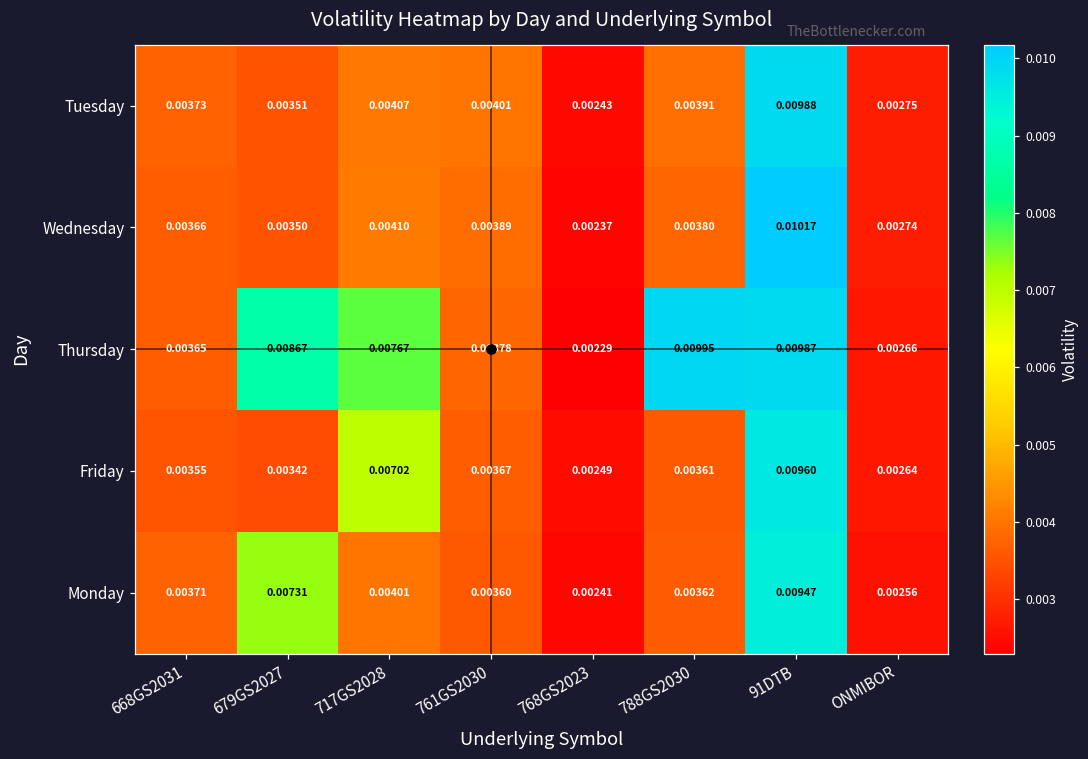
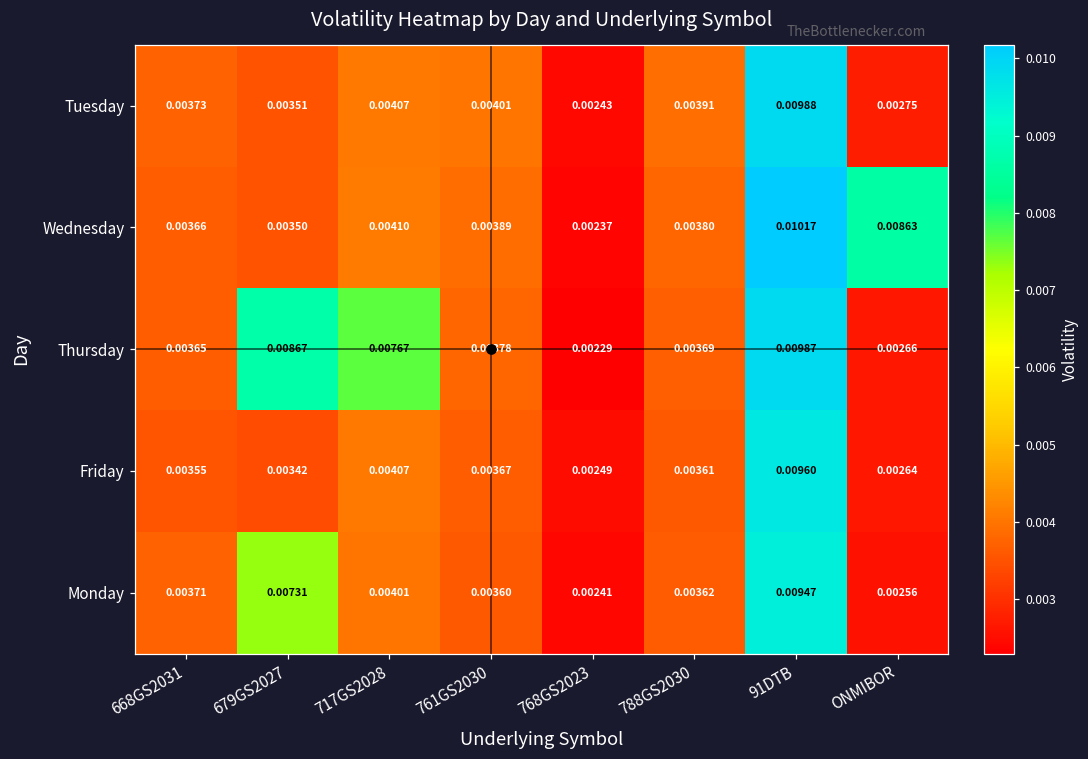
Wednesday, ONMIBOR: 0.00274 -> 0.00863
Thursday, 788GS2030: 0.00995 -> 0.00369
Friday, 717GS2028: 0.00702 -> 0.00407
